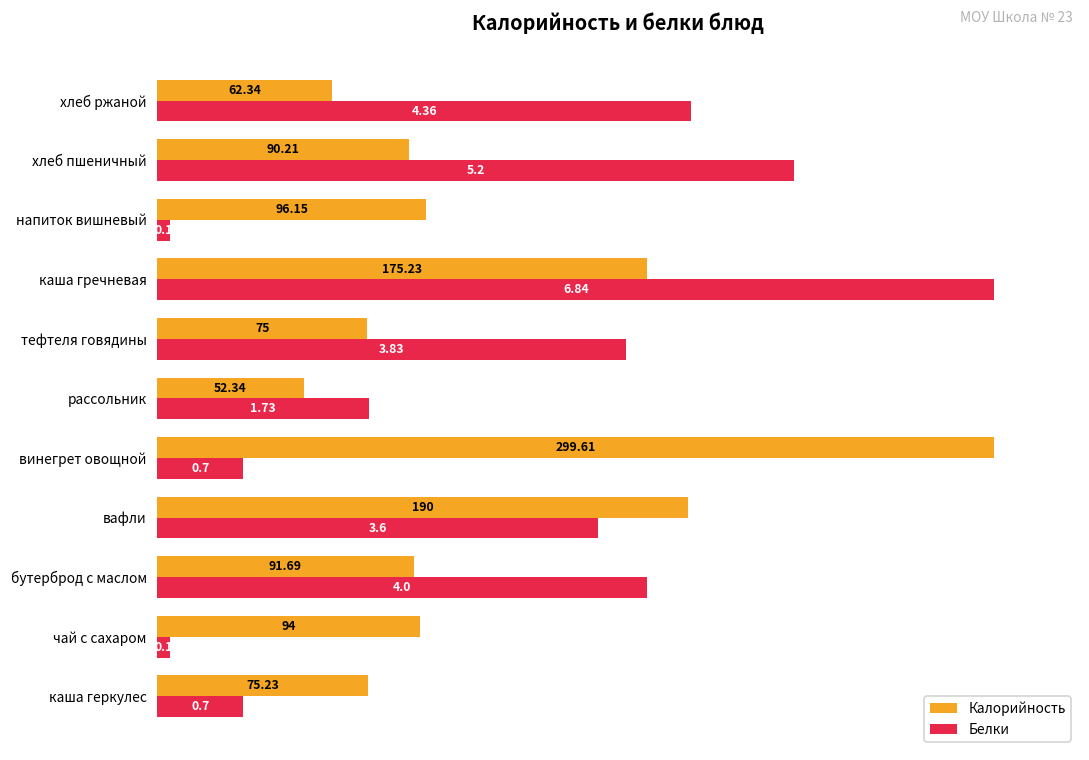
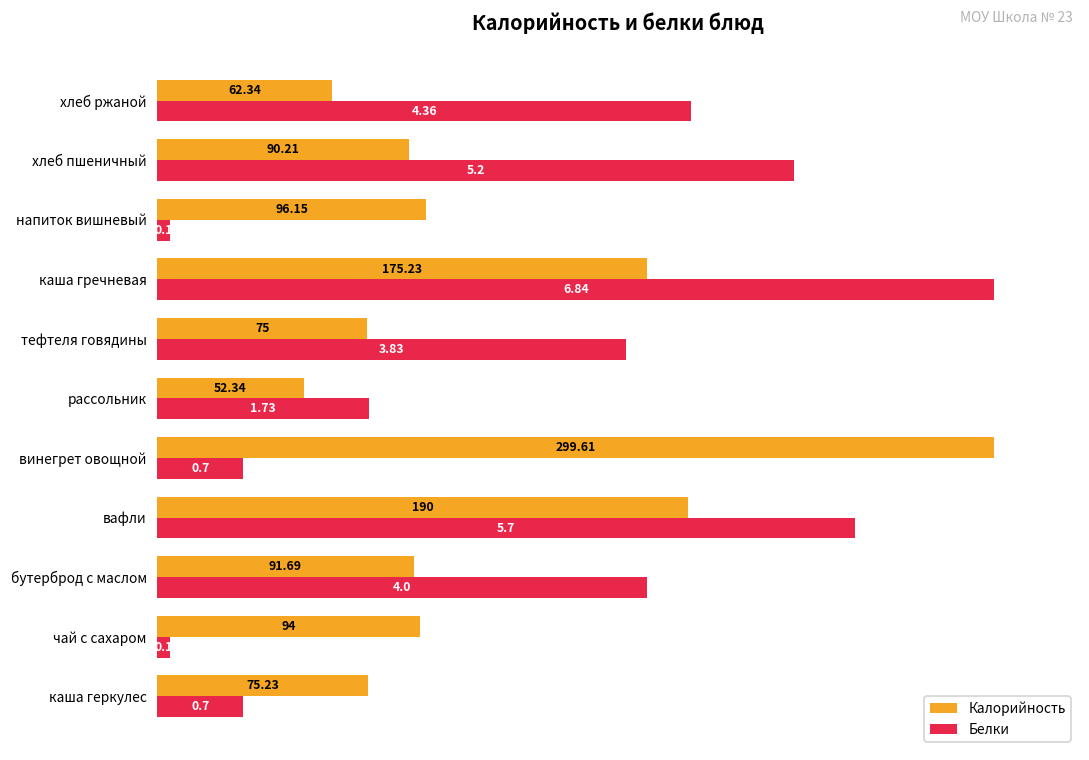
Белки, вафли: 3.6 -> 5.7
